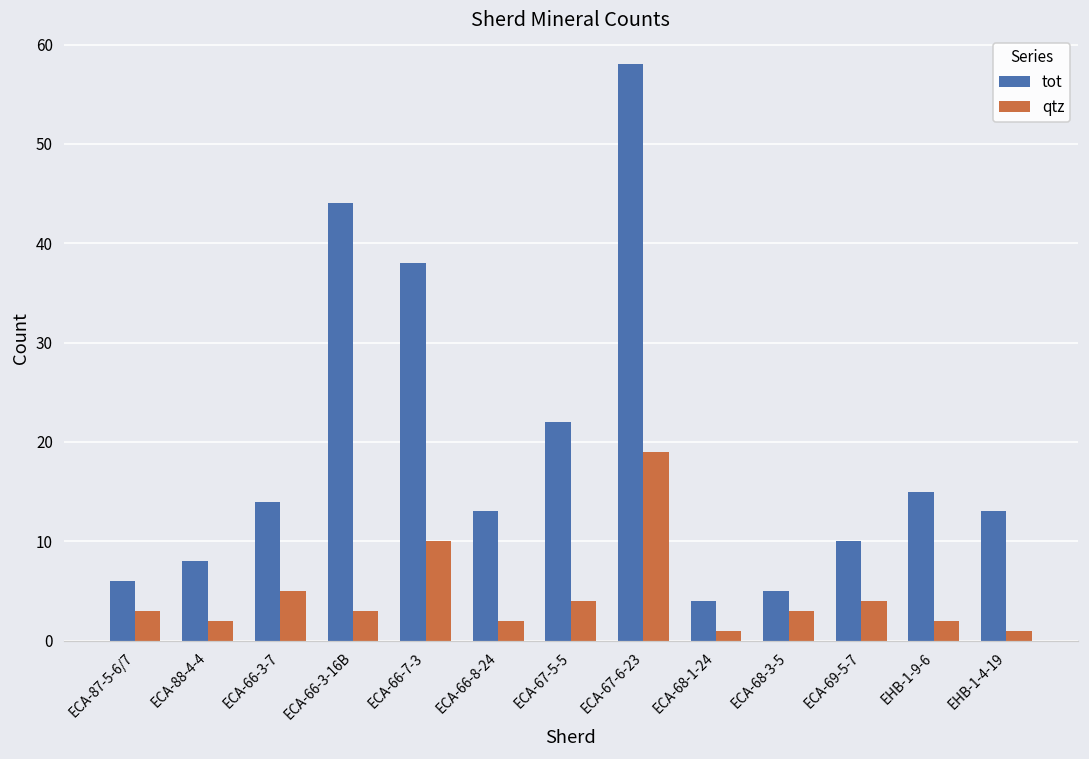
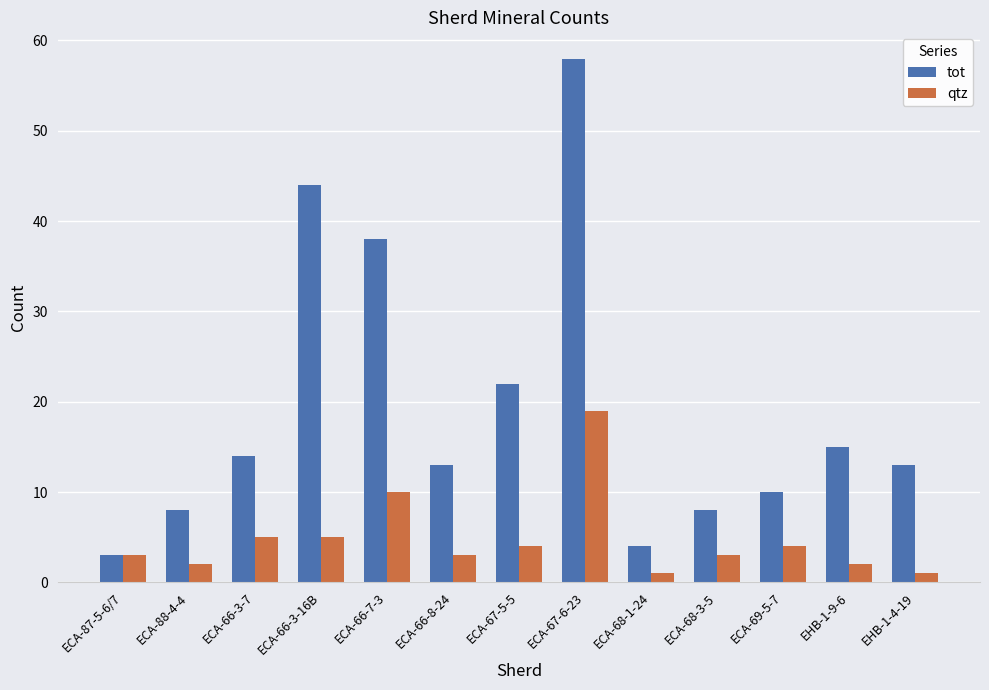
tot, ECA-87-5-6/7: 6 -> 3
qtz, ECA-66-3-16B: 3 -> 5
qtz, ECA-66-8-24: 2 -> 3
tot, ECA-68-3-5: 5 -> 8
